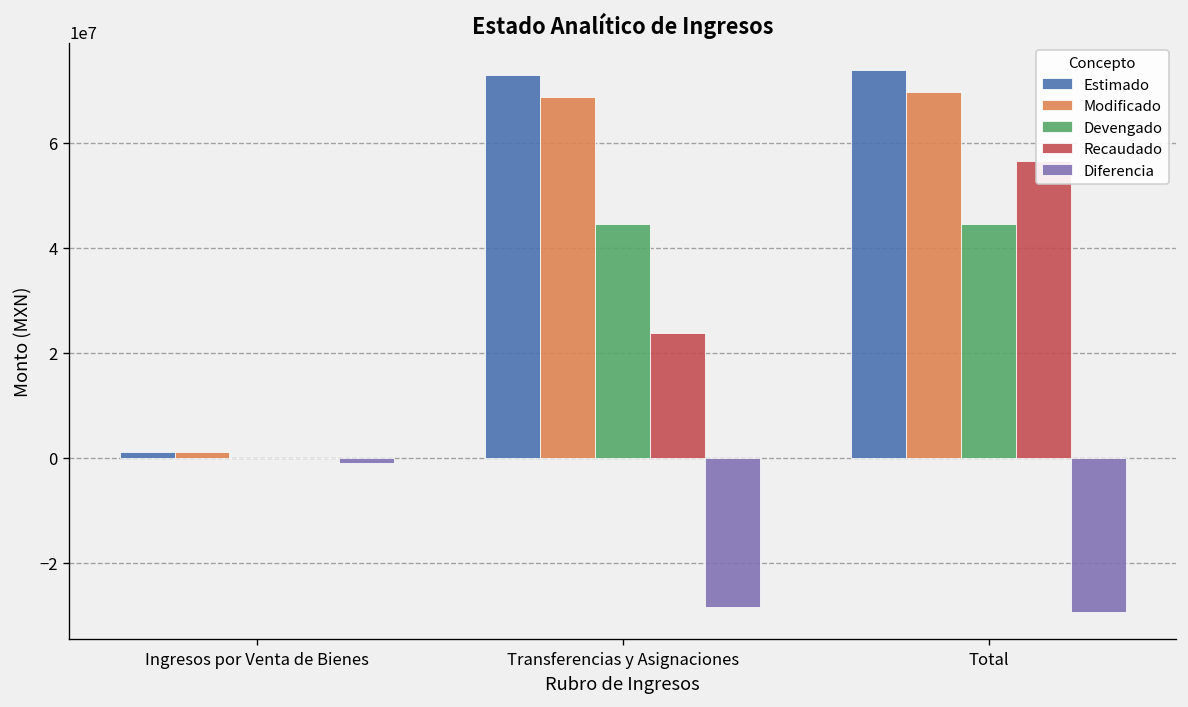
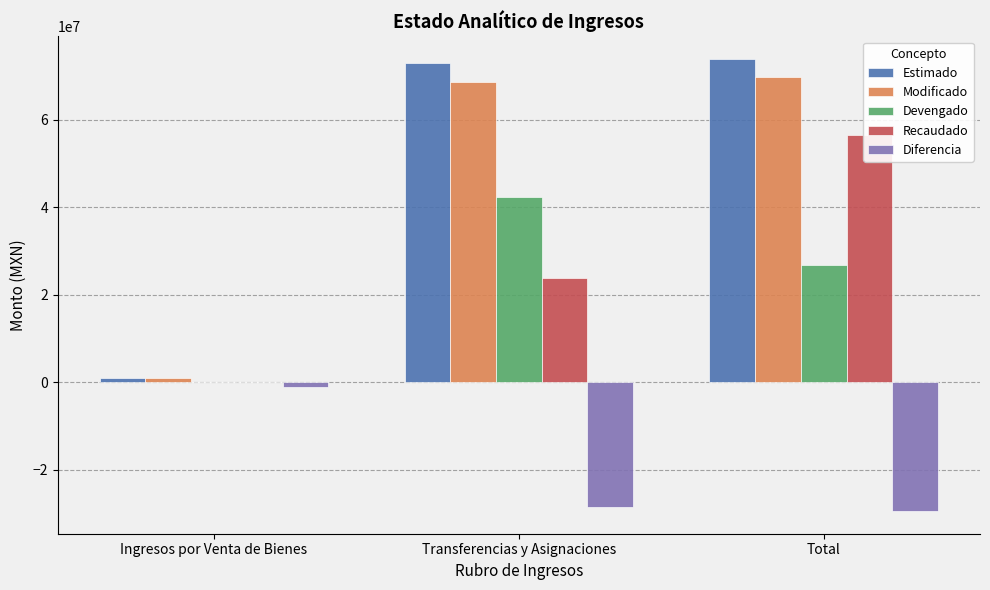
Devengado, Transferencias y Asignaciones: 44000000 -> 42000000
Devengado, Total: 44000000 -> 27000000
